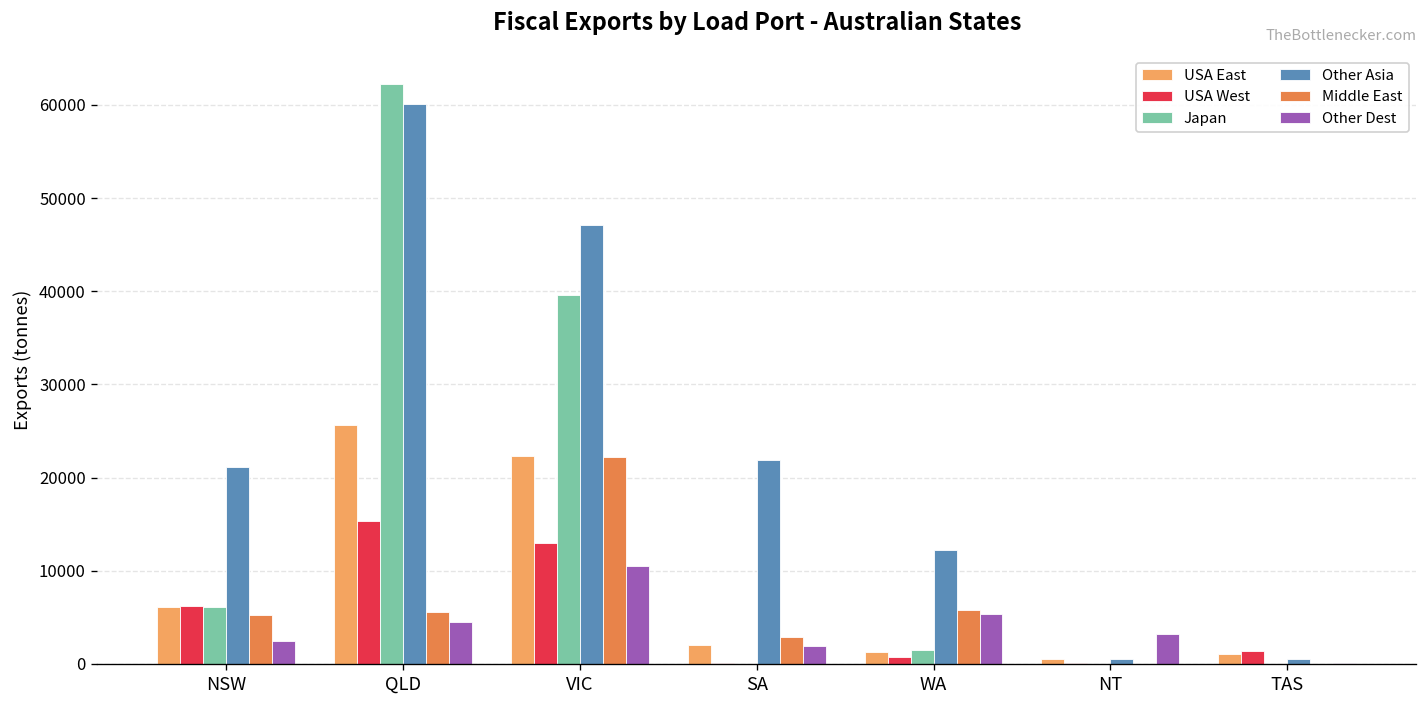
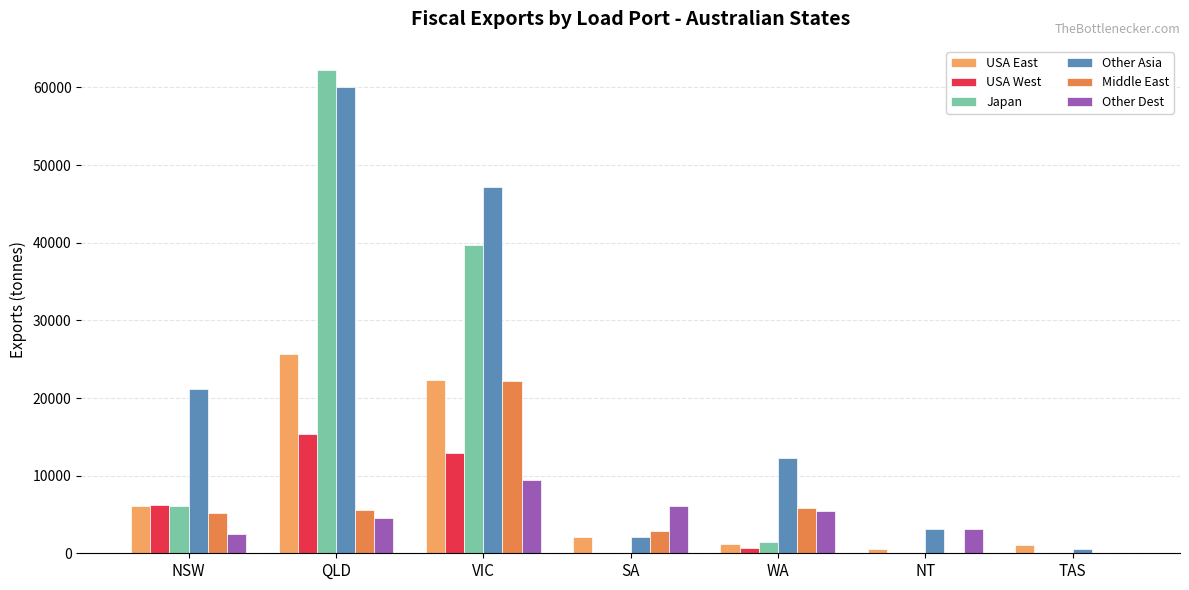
Other Dest, VIC: 11000 -> 9000
Other Asia, SA: 22000 -> 2000
Other Dest, SA: 2000 -> 6000
Other Asia, NT: 1000 -> 3000
USA West, TAS: 1000 -> 0
